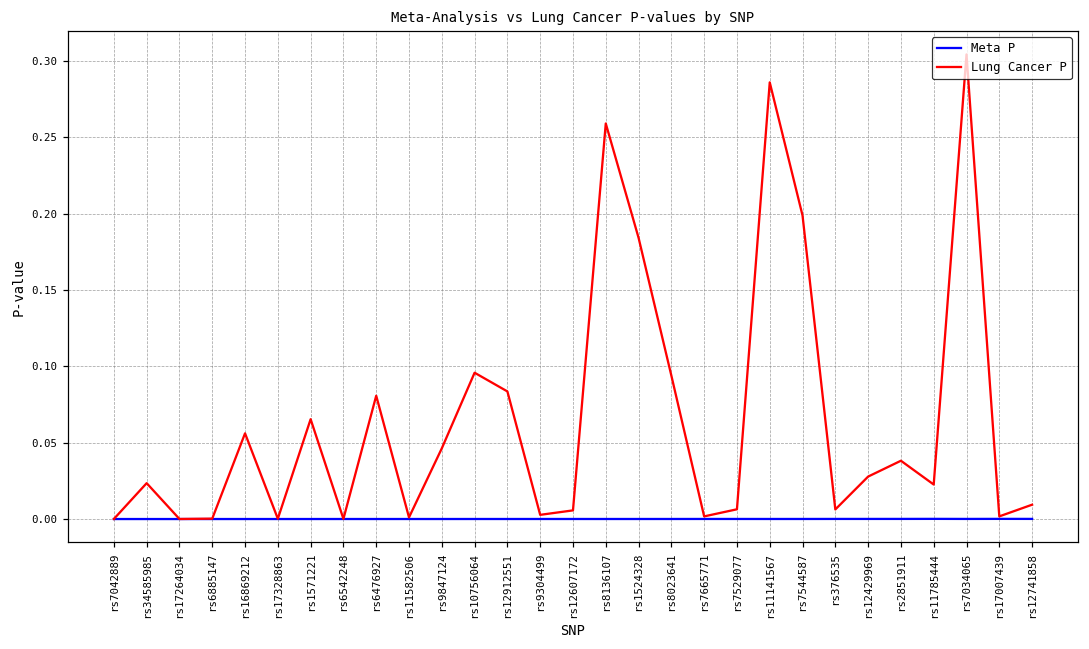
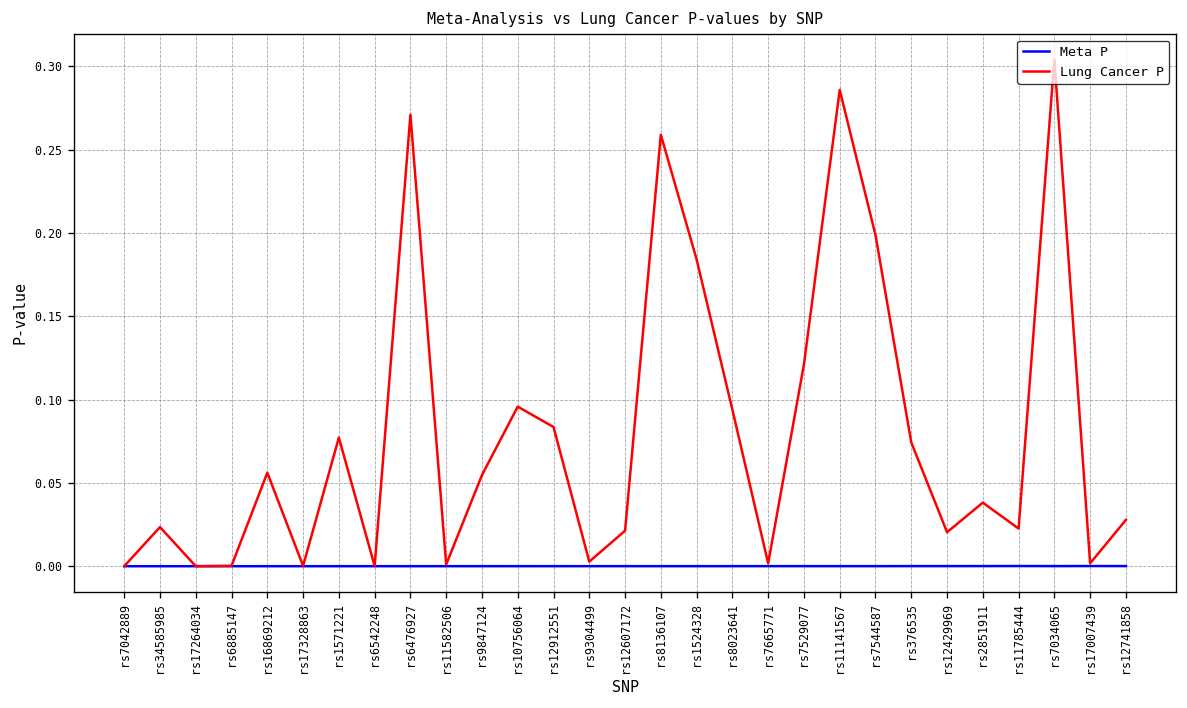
Lung Cancer P, rs1571221: 0.065 -> 0.077
Lung Cancer P, rs6476927: 0.081 -> 0.271
Lung Cancer P, rs9847124: 0.046 -> 0.055
Lung Cancer P, rs12607172: 0.006 -> 0.021
Lung Cancer P, rs7529077: 0.006 -> 0.121
Lung Cancer P, rs376535: 0.006 -> 0.074
Lung Cancer P, rs12429969: 0.028 -> 0.020
Lung Cancer P, rs12741858: 0.009 -> 0.028
